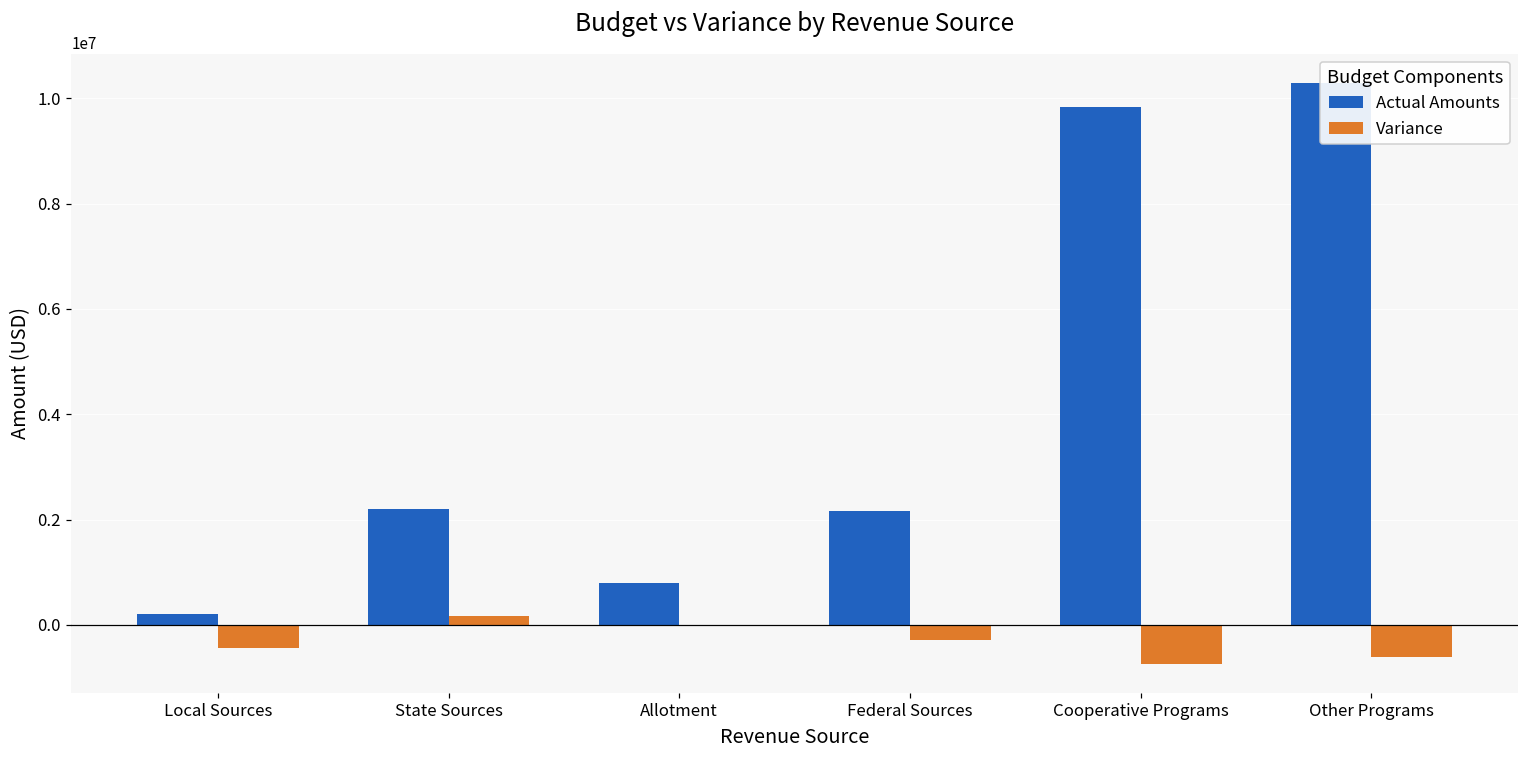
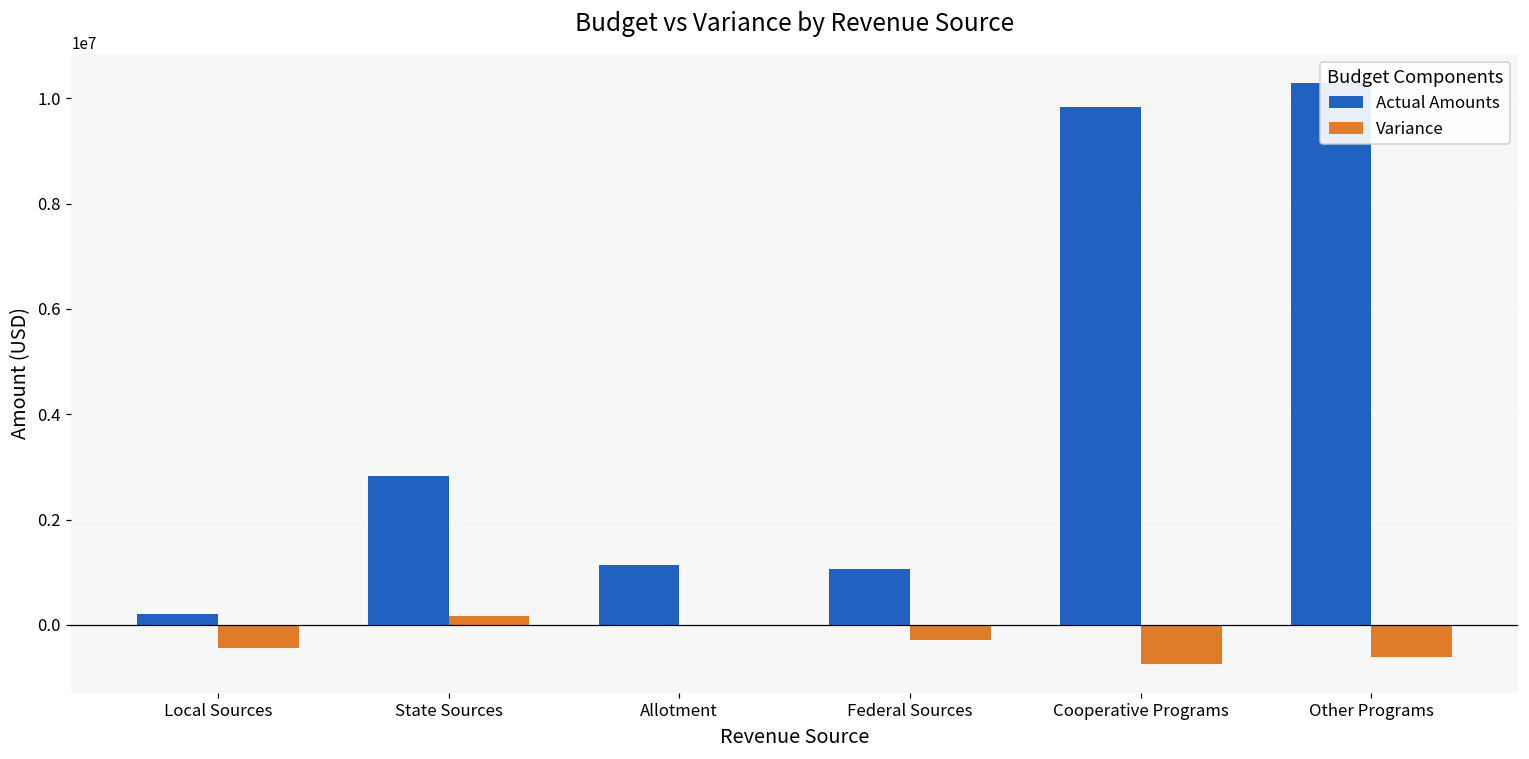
Actual Amounts, State Sources: 2200000 -> 2800000
Actual Amounts, Allotment: 800000 -> 1100000
Actual Amounts, Federal Sources: 2200000 -> 1100000
